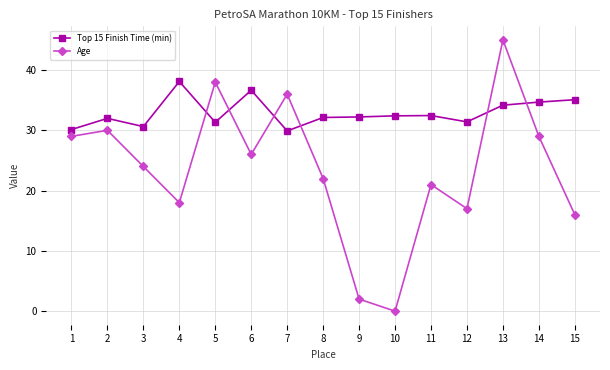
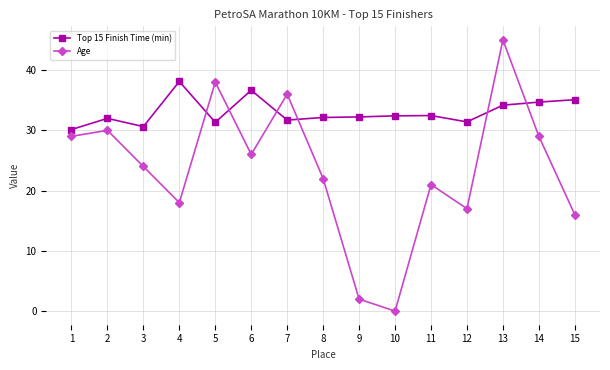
Top 15 Finish Time (min), 7: 30 -> 32
